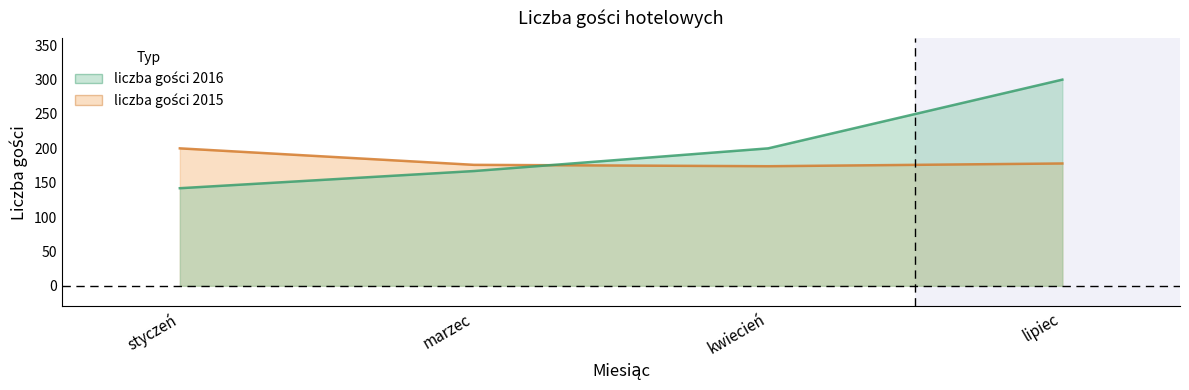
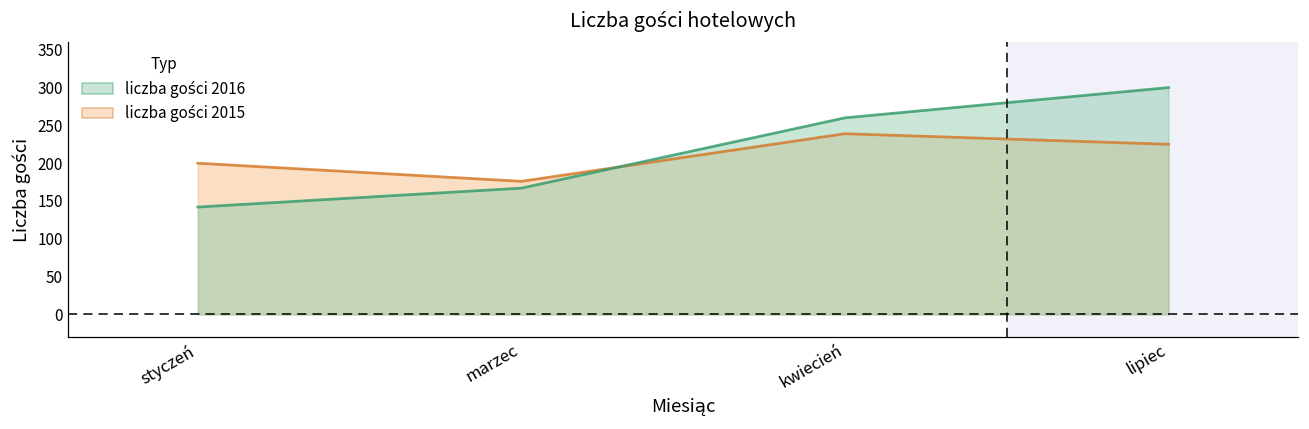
liczba gości 2015, kwiecień: 170 -> 240
liczba gości 2016, kwiecień: 200 -> 260
liczba gości 2015, lipiec: 180 -> 230
